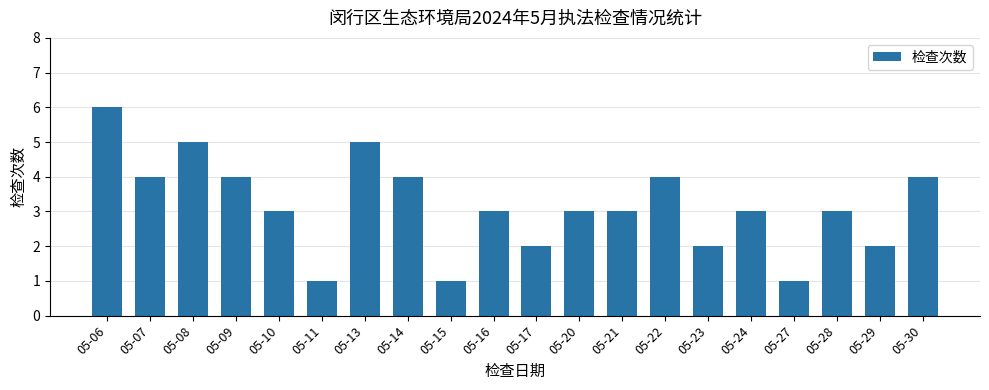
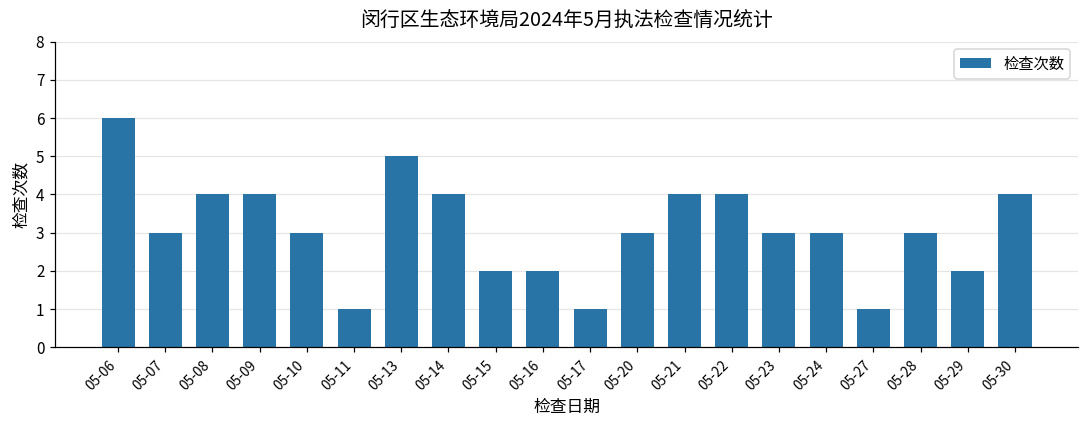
05-07: 4 -> 3
05-08: 5 -> 4
05-15: 1 -> 2
05-16: 3 -> 2
05-17: 2 -> 1
05-21: 3 -> 4
05-23: 2 -> 3
